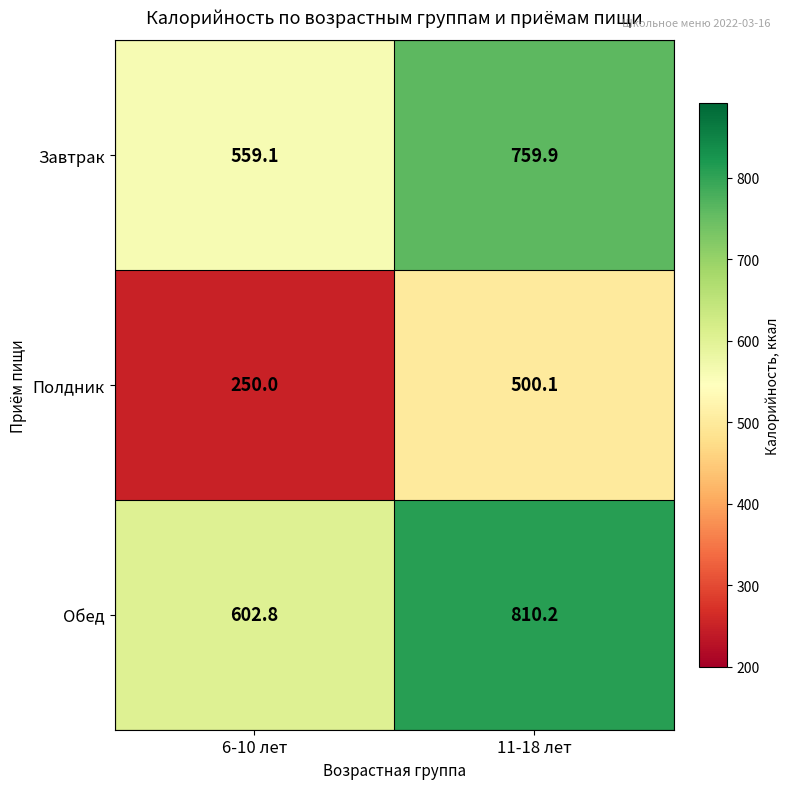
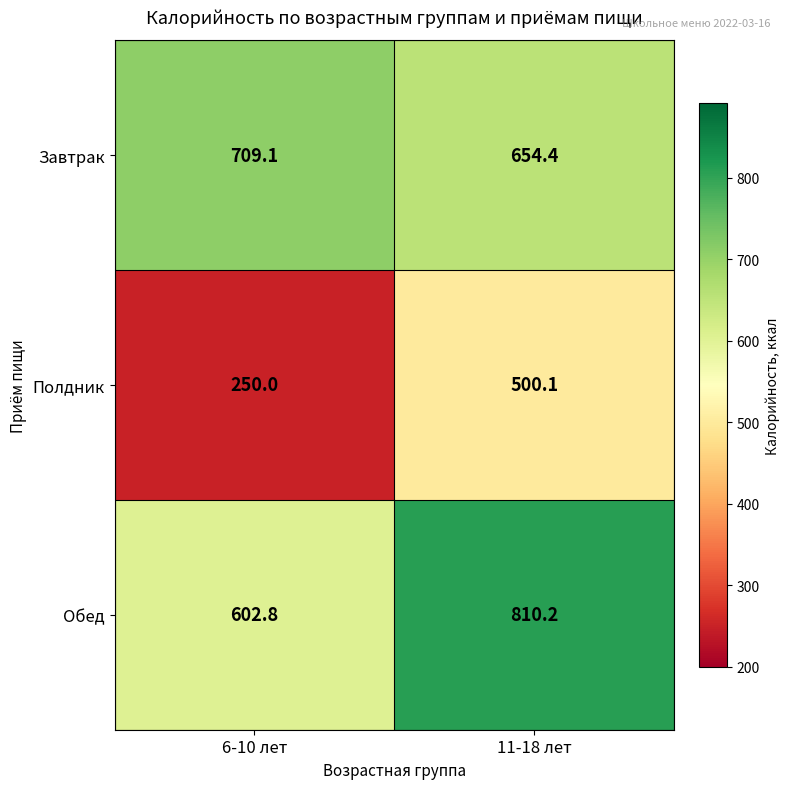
Завтрак, 6-10 лет: 559.1 -> 709.1
Завтрак, 11-18 лет: 759.9 -> 654.4
